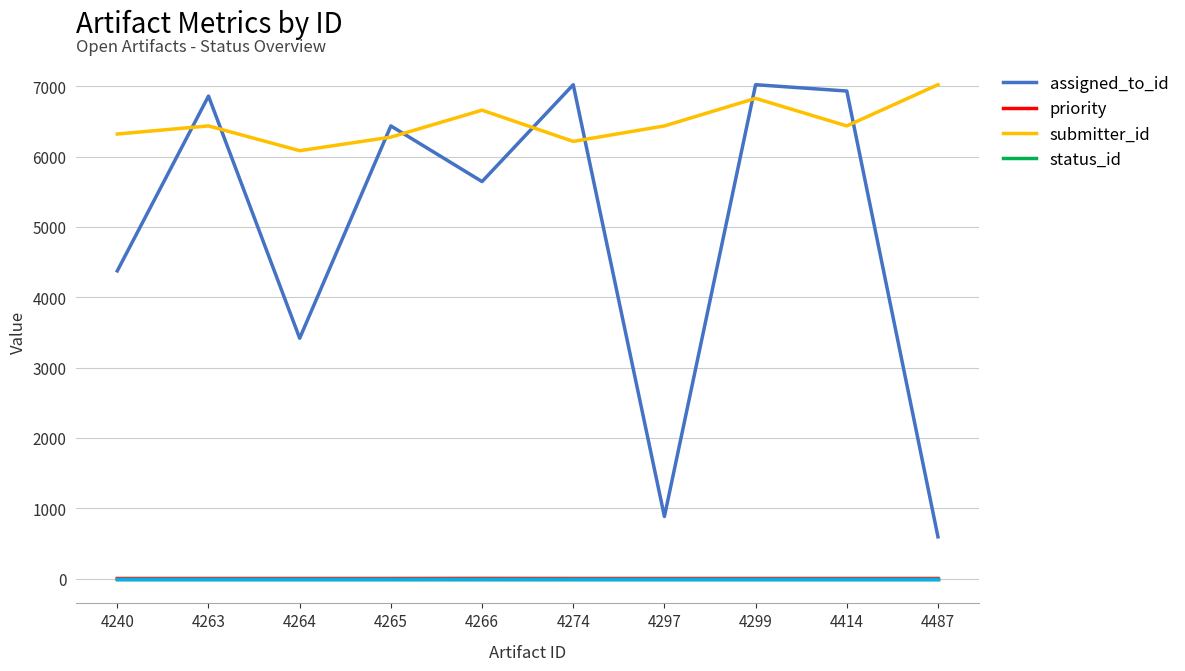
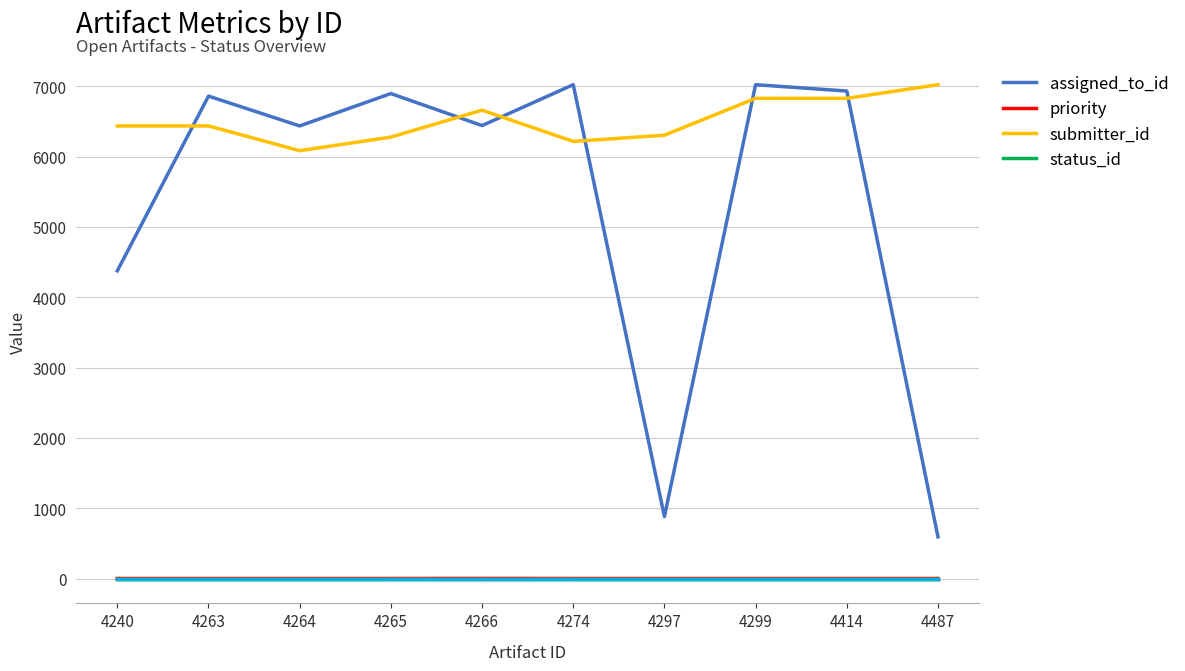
submitter_id, 4240: 6300 -> 6400
assigned_to_id, 4264: 3400 -> 6400
assigned_to_id, 4265: 6400 -> 6900
assigned_to_id, 4266: 5600 -> 6400
submitter_id, 4297: 6400 -> 6300
submitter_id, 4414: 6400 -> 6800
